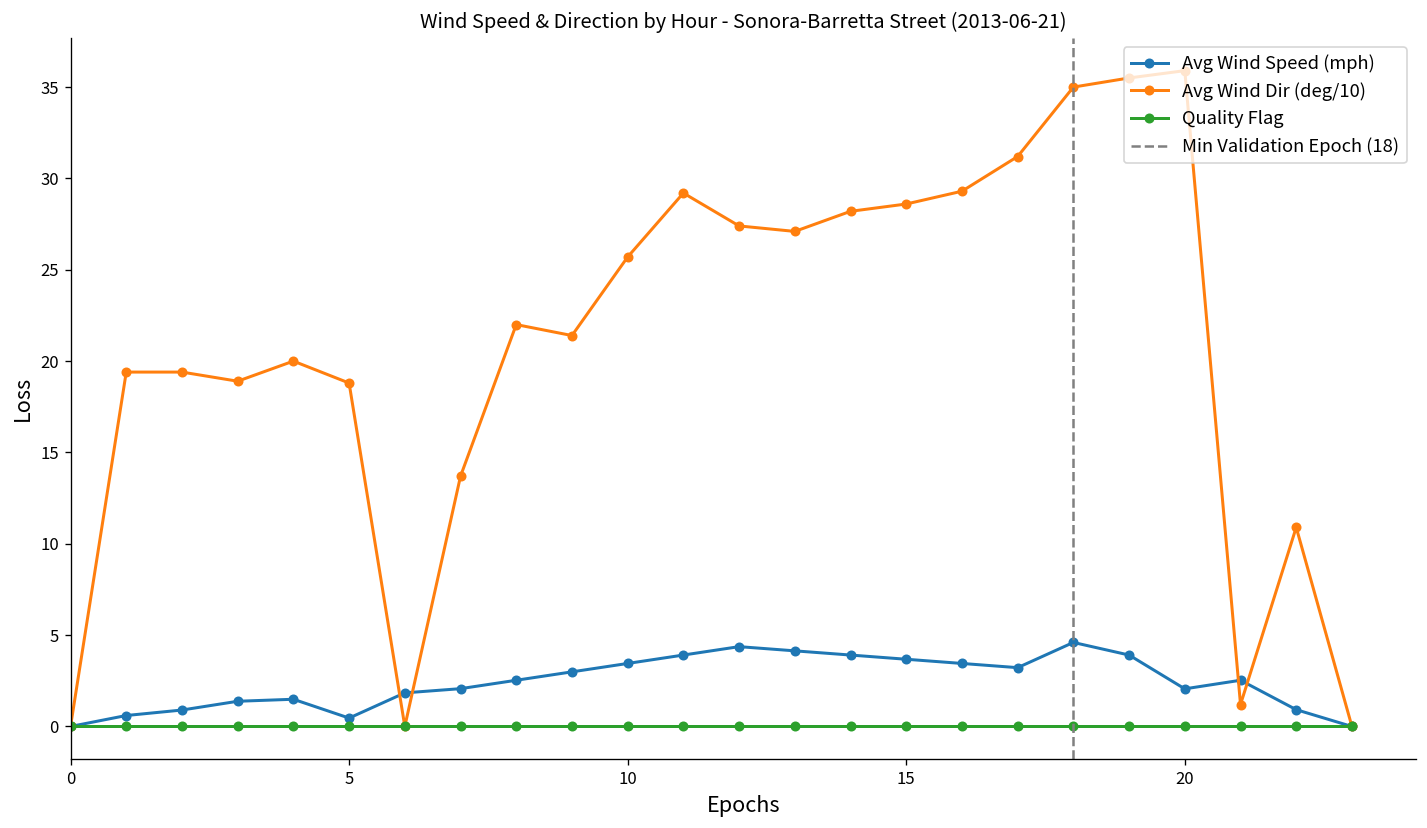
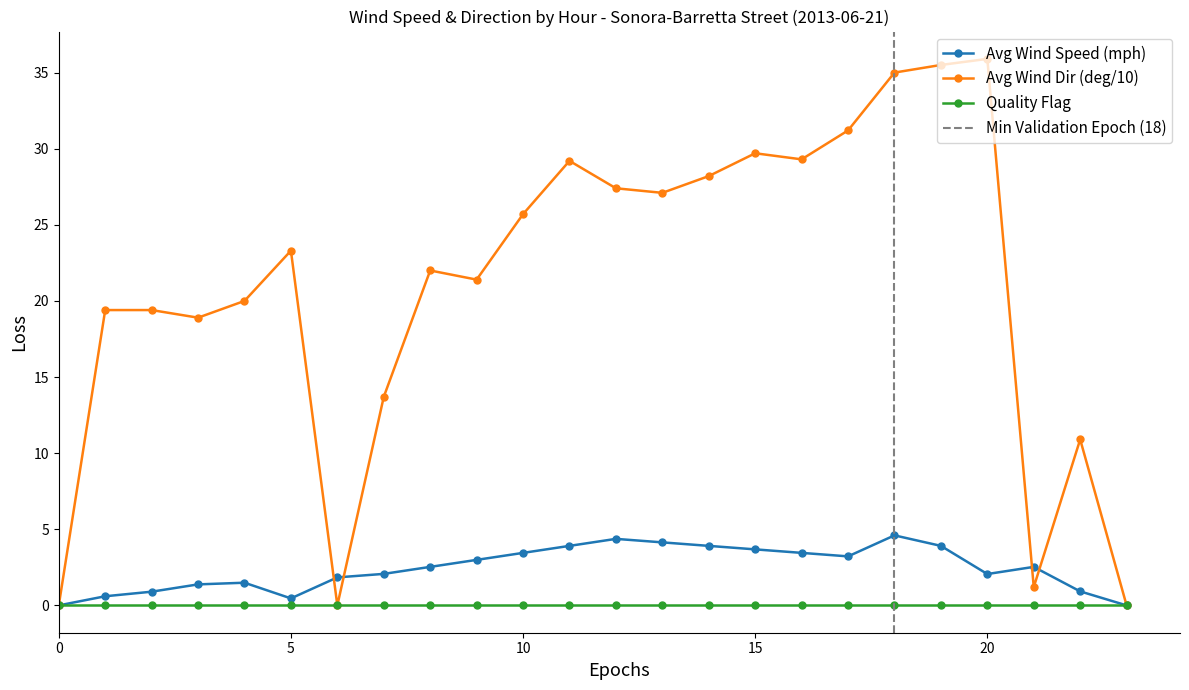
Avg Wind Dir (deg/10), 5: 18.8 -> 23.3
Avg Wind Dir (deg/10), 15: 28.6 -> 29.7
